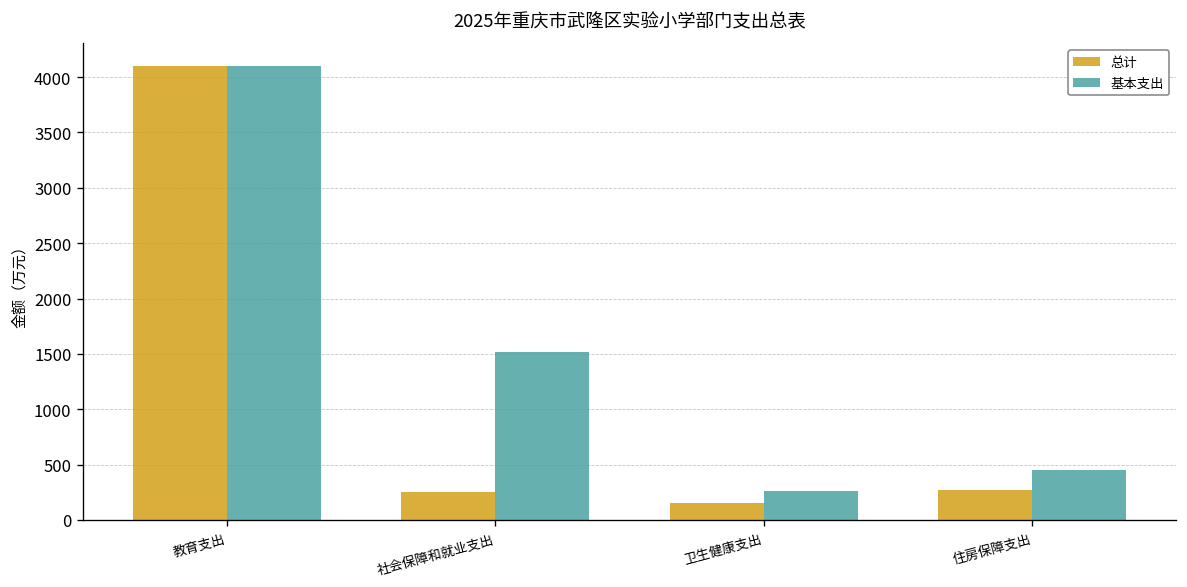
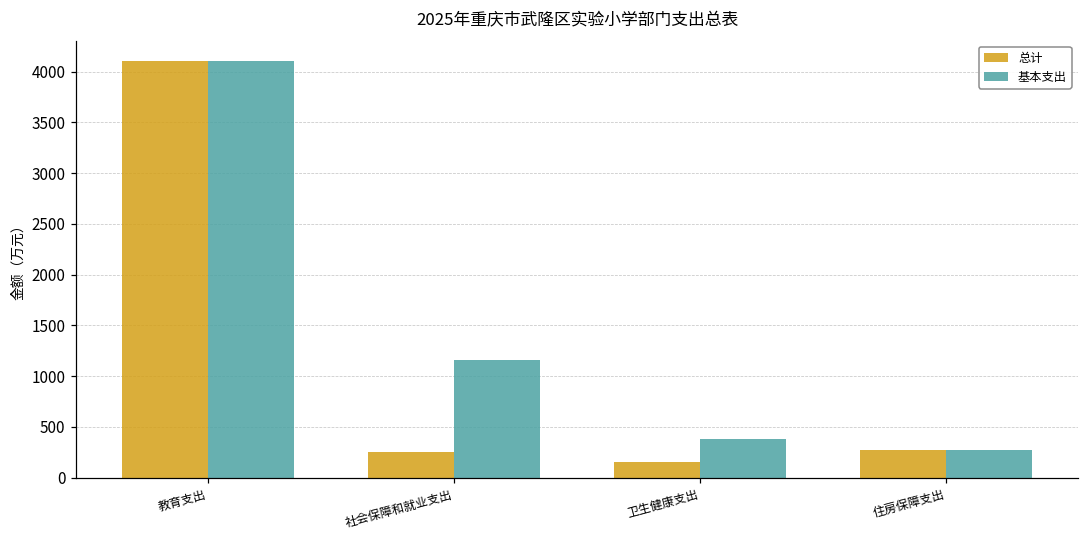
基本支出, 社会保障和就业支出: 1500 -> 1200
基本支出, 卫生健康支出: 300 -> 400
基本支出, 住房保障支出: 400 -> 300
